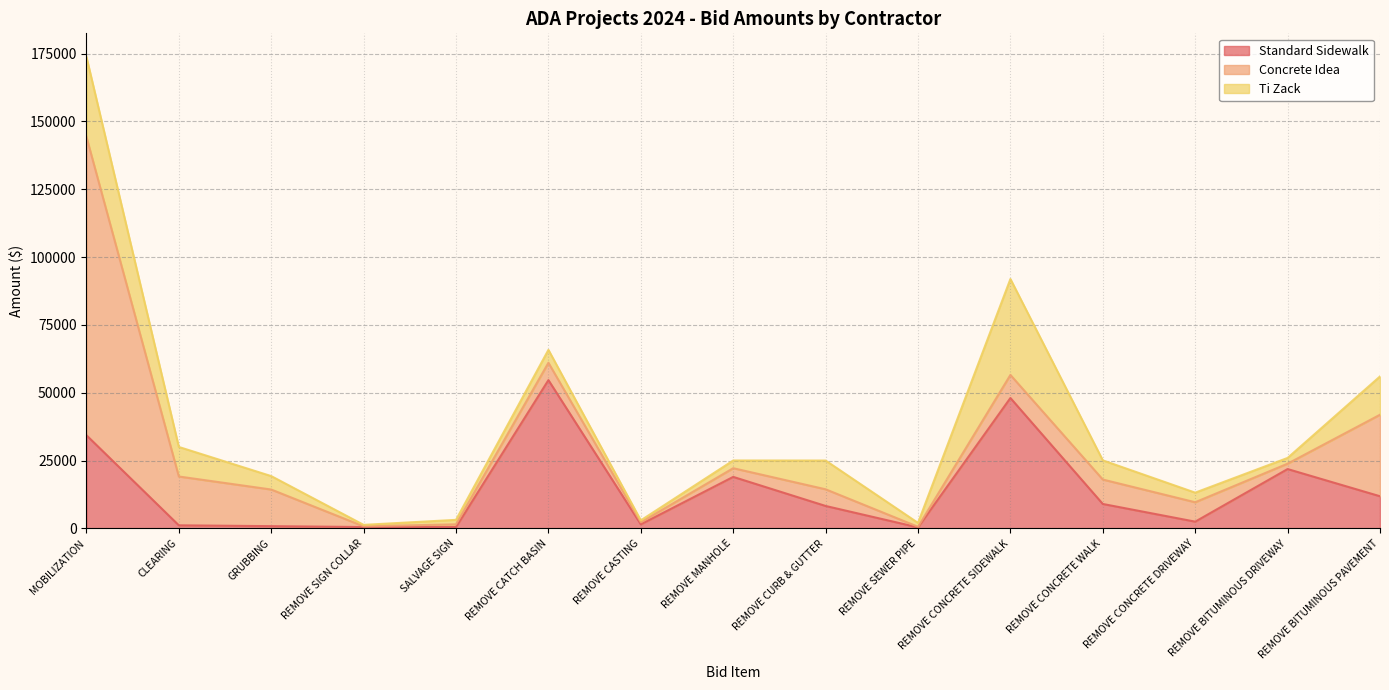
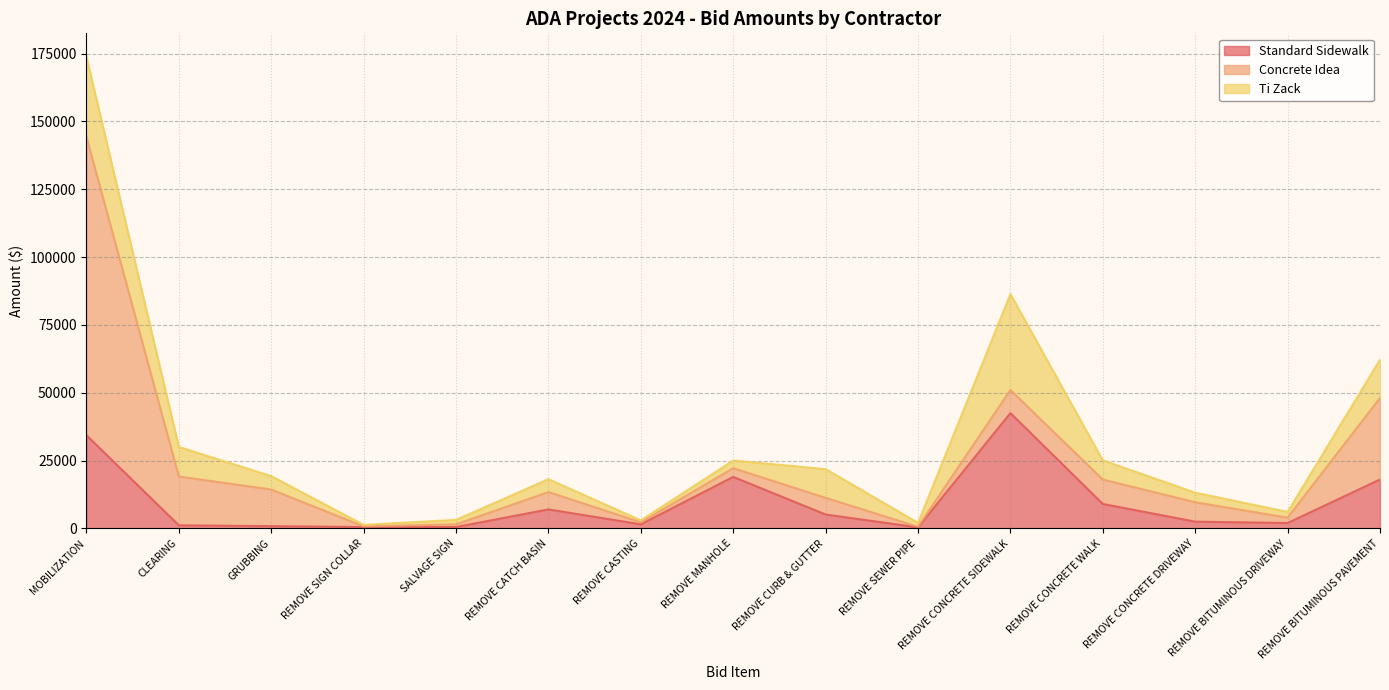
Standard Sidewalk, REMOVE CATCH BASIN: 55000 -> 7000
Standard Sidewalk, REMOVE CURB & GUTTER: 8000 -> 5000
Standard Sidewalk, REMOVE CONCRETE SIDEWALK: 48000 -> 43000
Standard Sidewalk, REMOVE BITUMINOUS DRIVEWAY: 22000 -> 2000
Standard Sidewalk, REMOVE BITUMINOUS PAVEMENT: 12000 -> 18000
